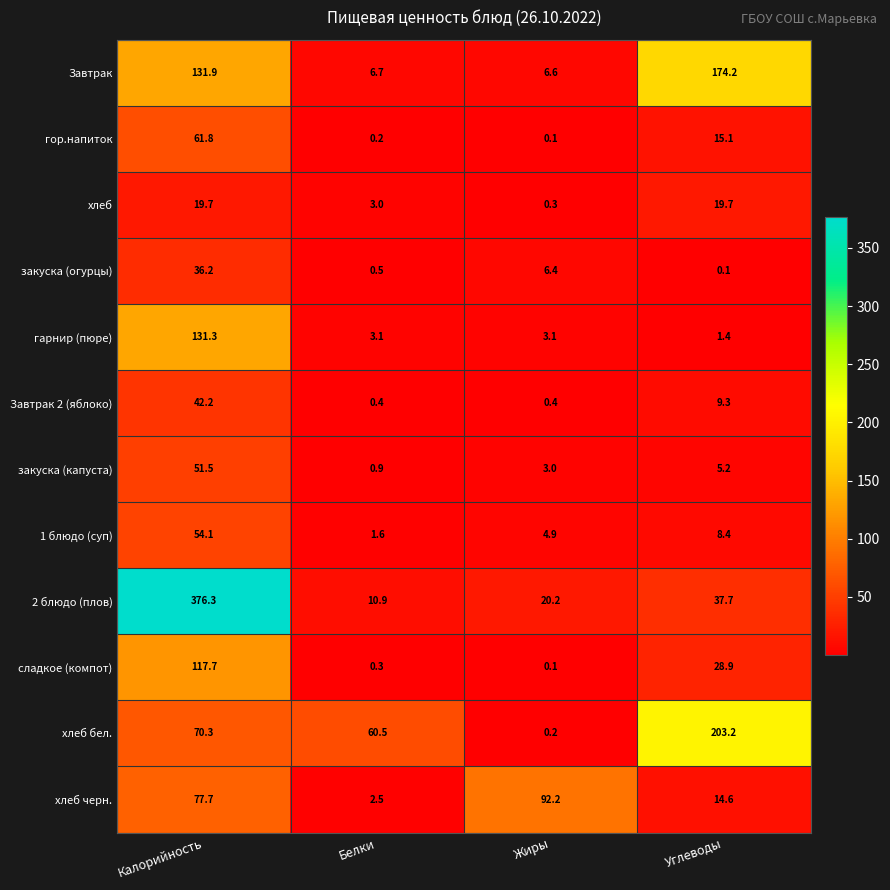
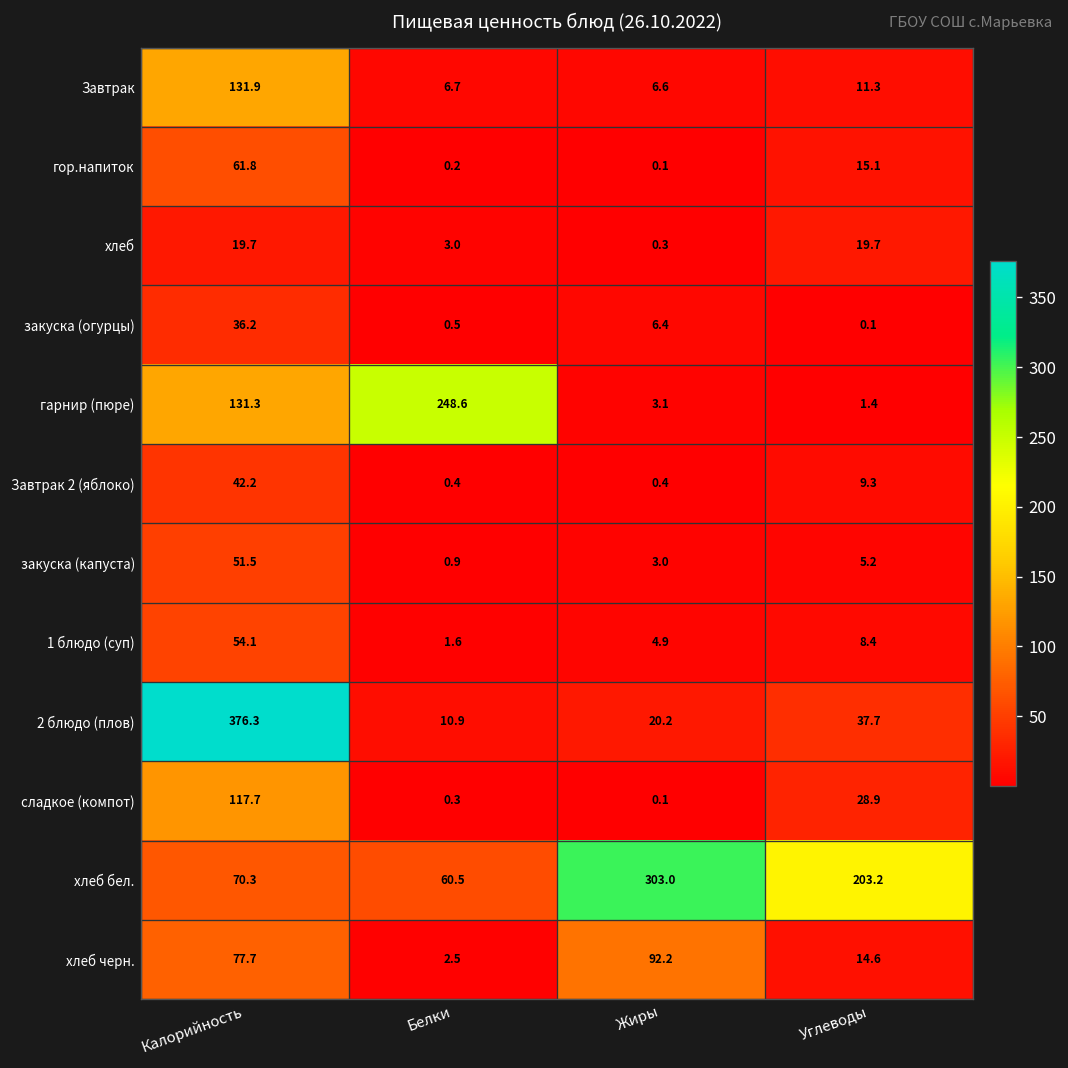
Завтрак, Углеводы: 174.2 -> 11.3
гарнир (пюре), Белки: 3.1 -> 248.6
хлеб бел., Жиры: 0.2 -> 303.0
